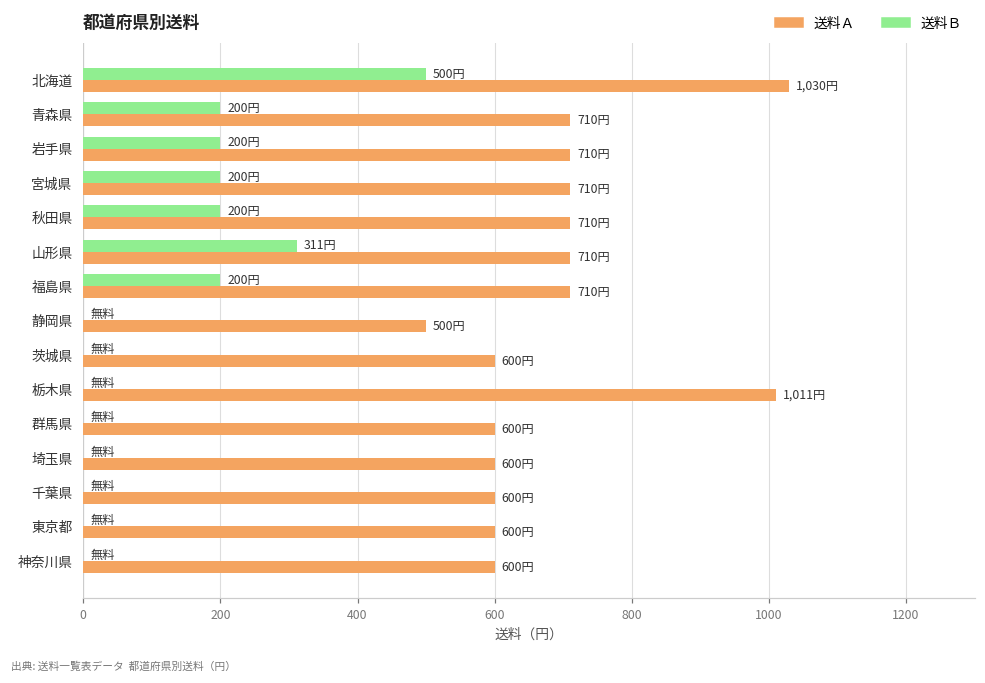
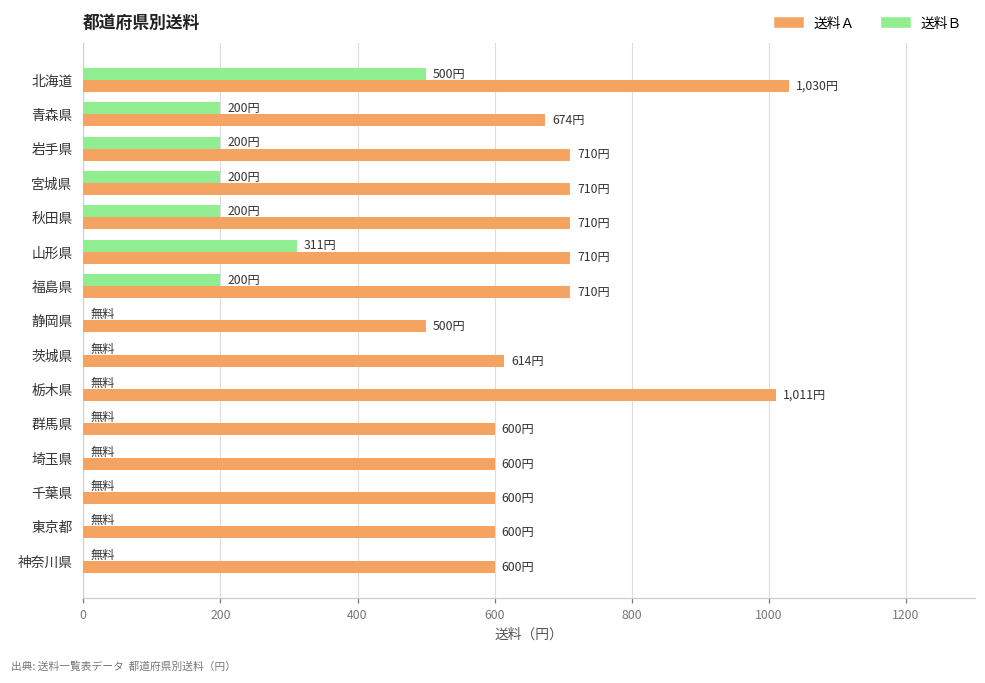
送料Ａ, 青森県: 710円 -> 674円
送料Ａ, 茨城県: 600円 -> 614円
